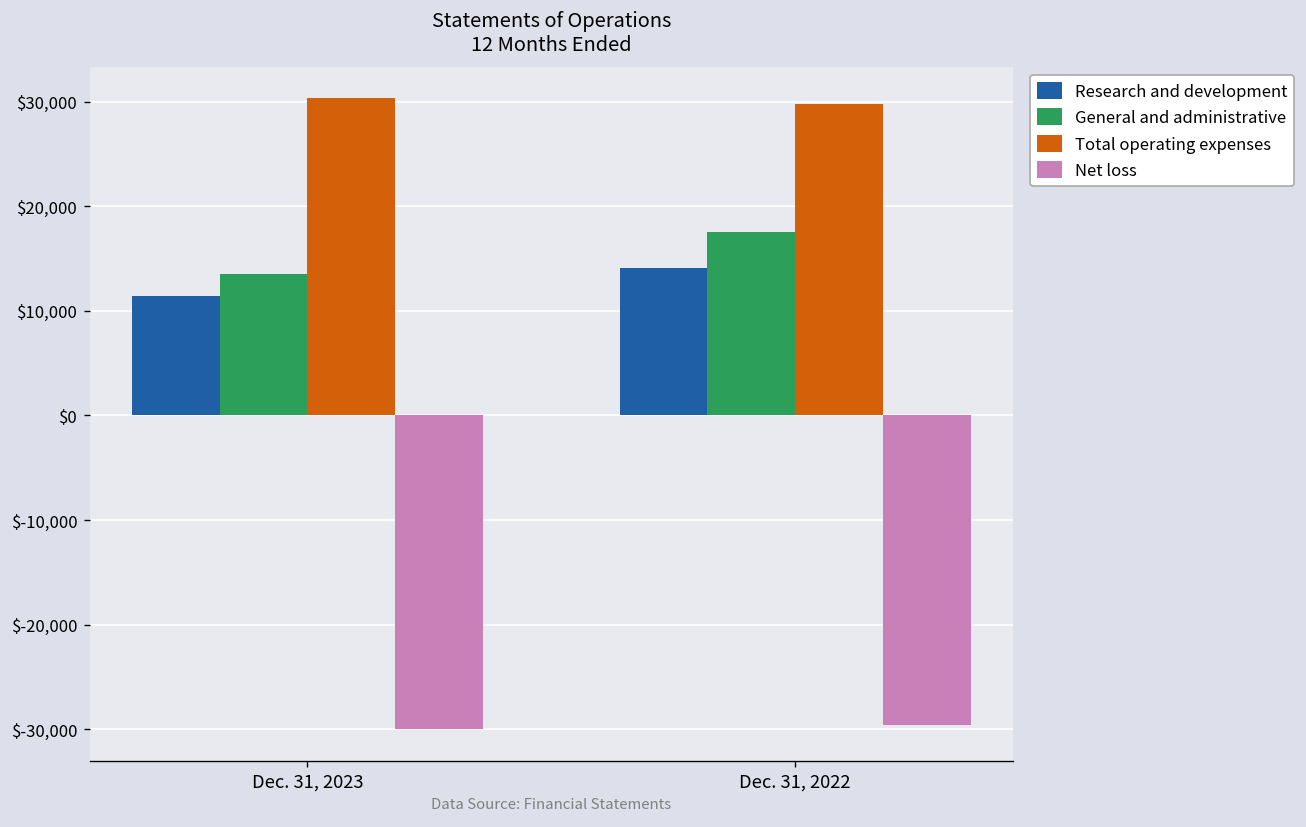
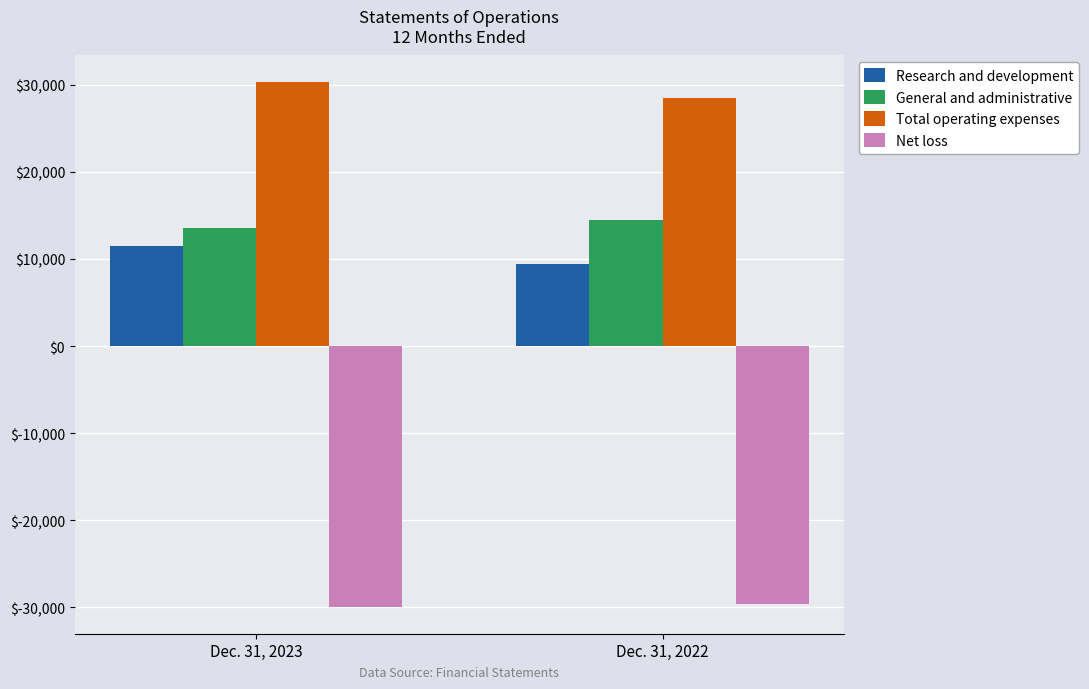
Research and development, Dec. 31, 2022: $14,000 -> $9,000
General and administrative, Dec. 31, 2022: $18,000 -> $14,000
Total operating expenses, Dec. 31, 2022: $30,000 -> $29,000
